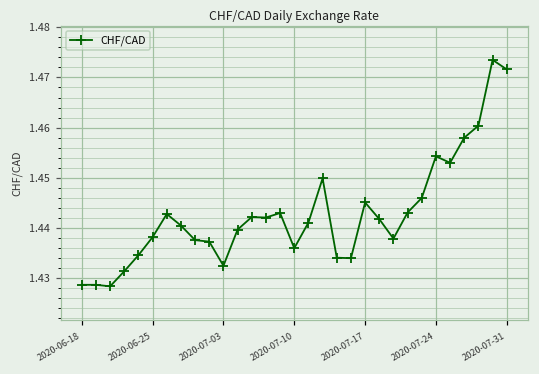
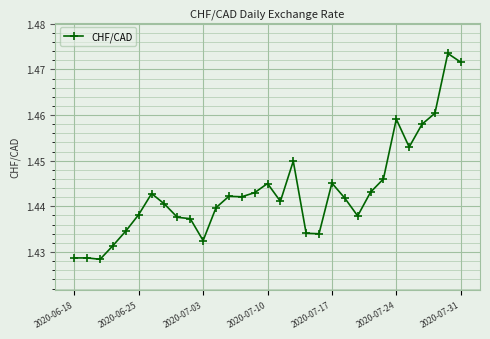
2020-07-10: 1.436 -> 1.445
2020-07-24: 1.454 -> 1.459
